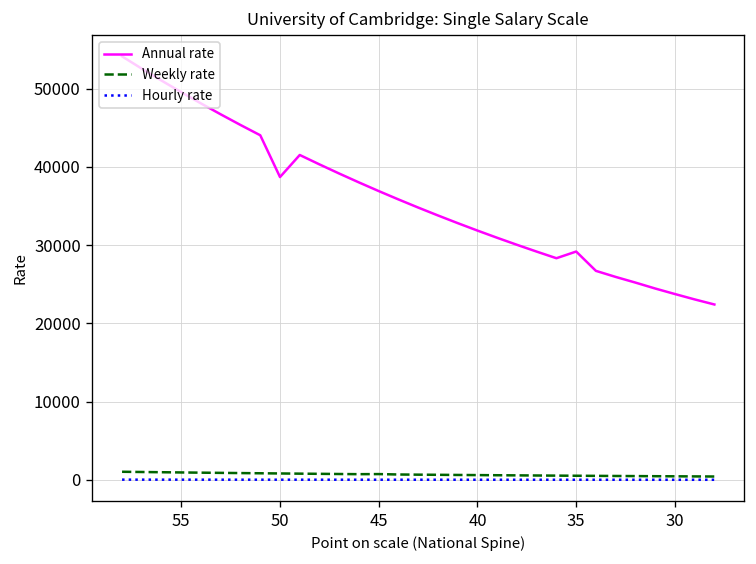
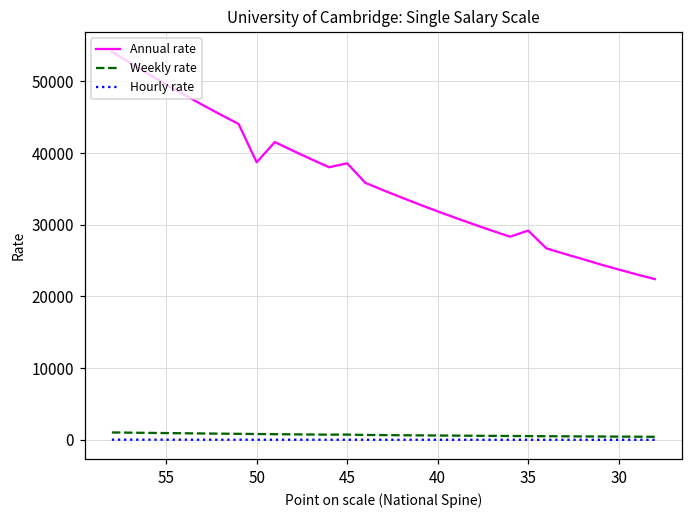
Annual rate, 45: 37000 -> 39000
